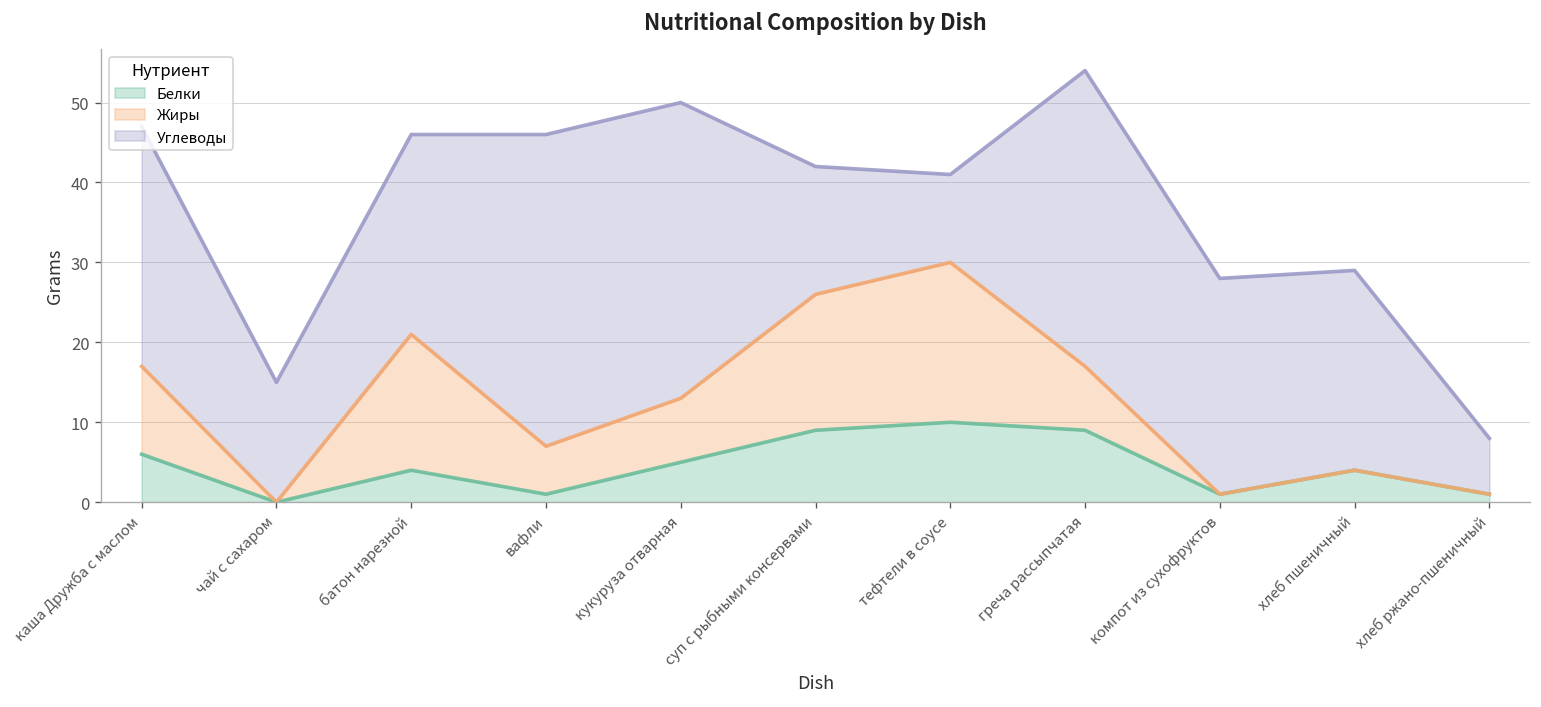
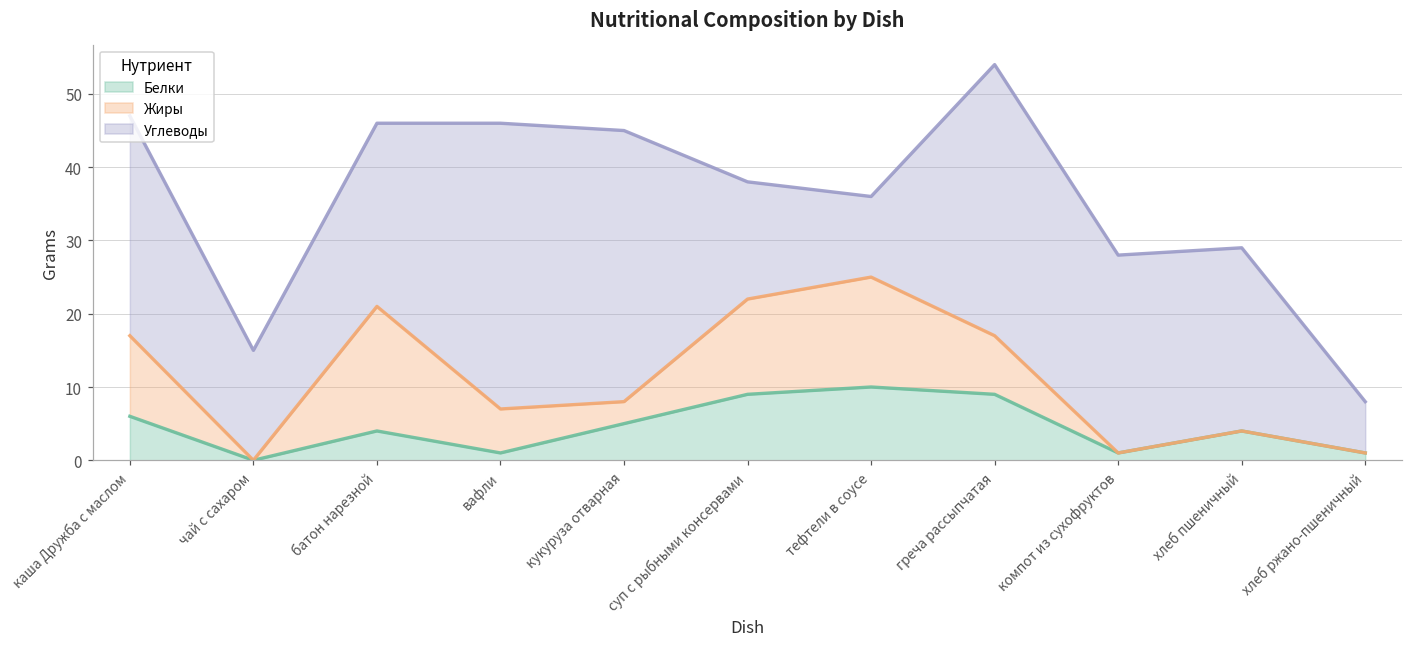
Жиры, кукуруза отварная: 8 -> 3
Жиры, суп с рыбными консервами: 17 -> 13
Жиры, тефтели в соусе: 20 -> 15
